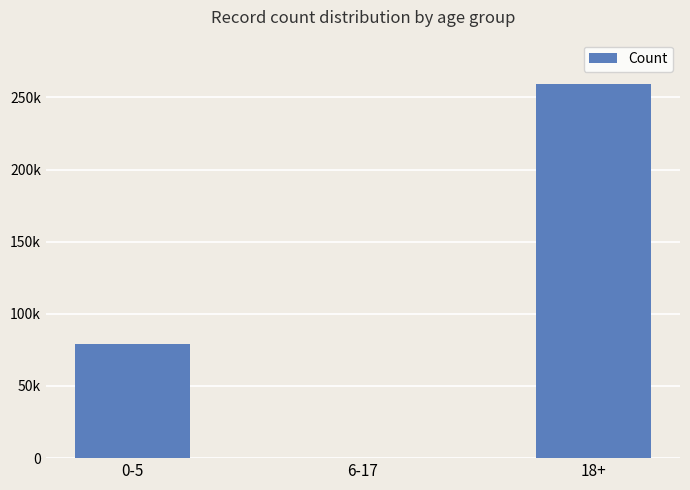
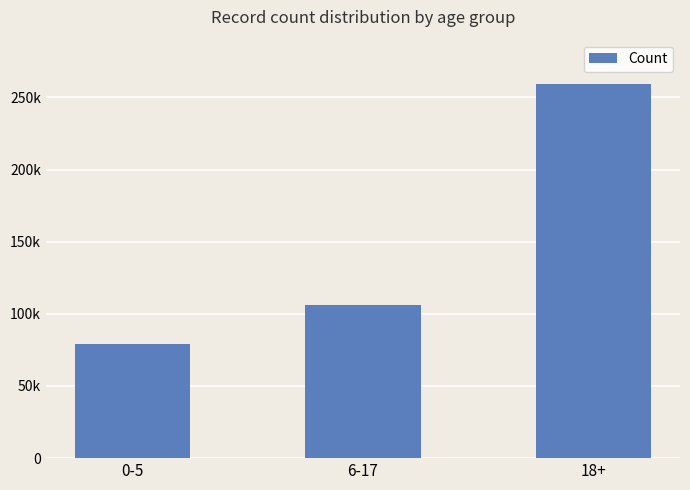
6-17: 0 -> 106000
